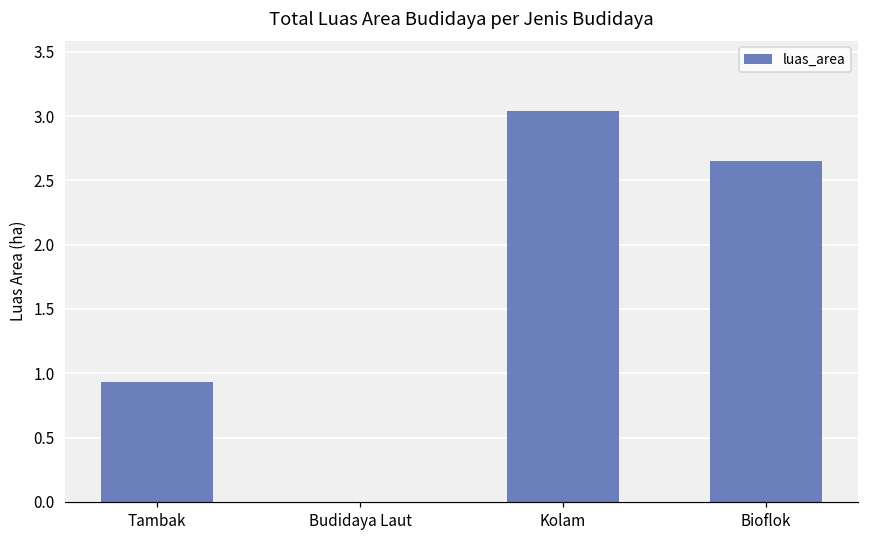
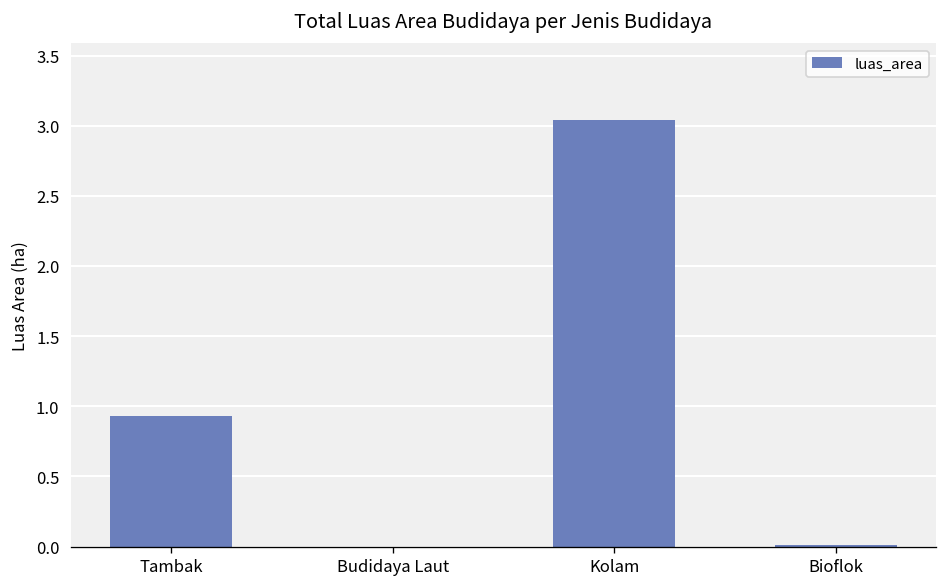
Bioflok: 2.65 -> 0.01
